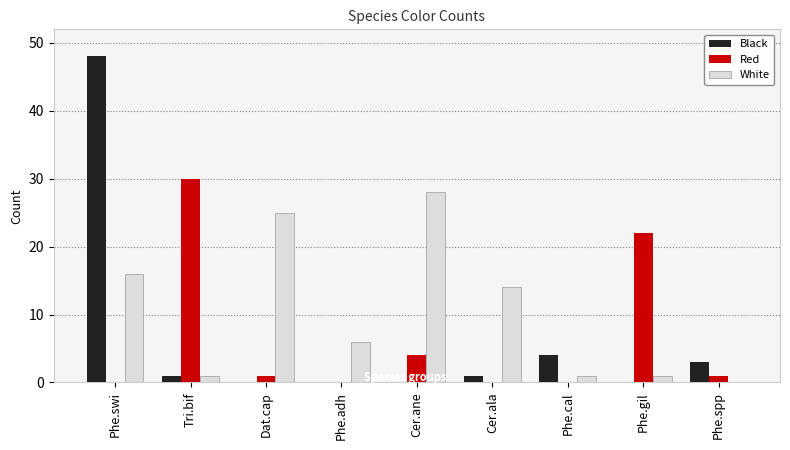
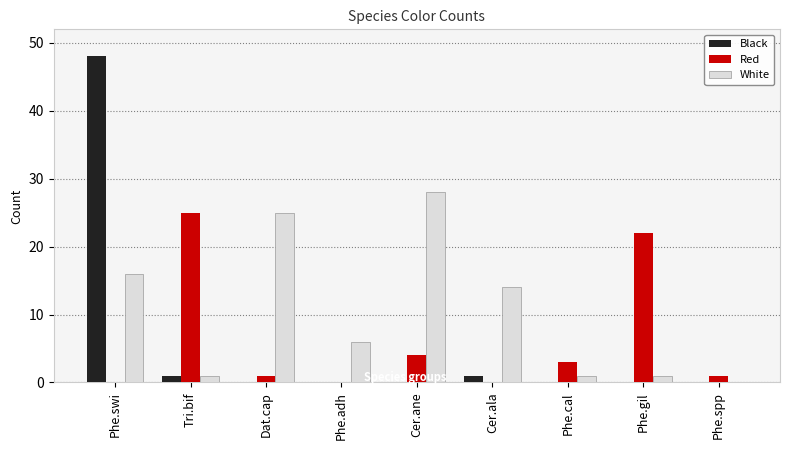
Red, Tri.bif: 30 -> 25
Black, Phe.cal: 4 -> 0
Red, Phe.cal: 0 -> 3
Black, Phe.spp: 3 -> 0
